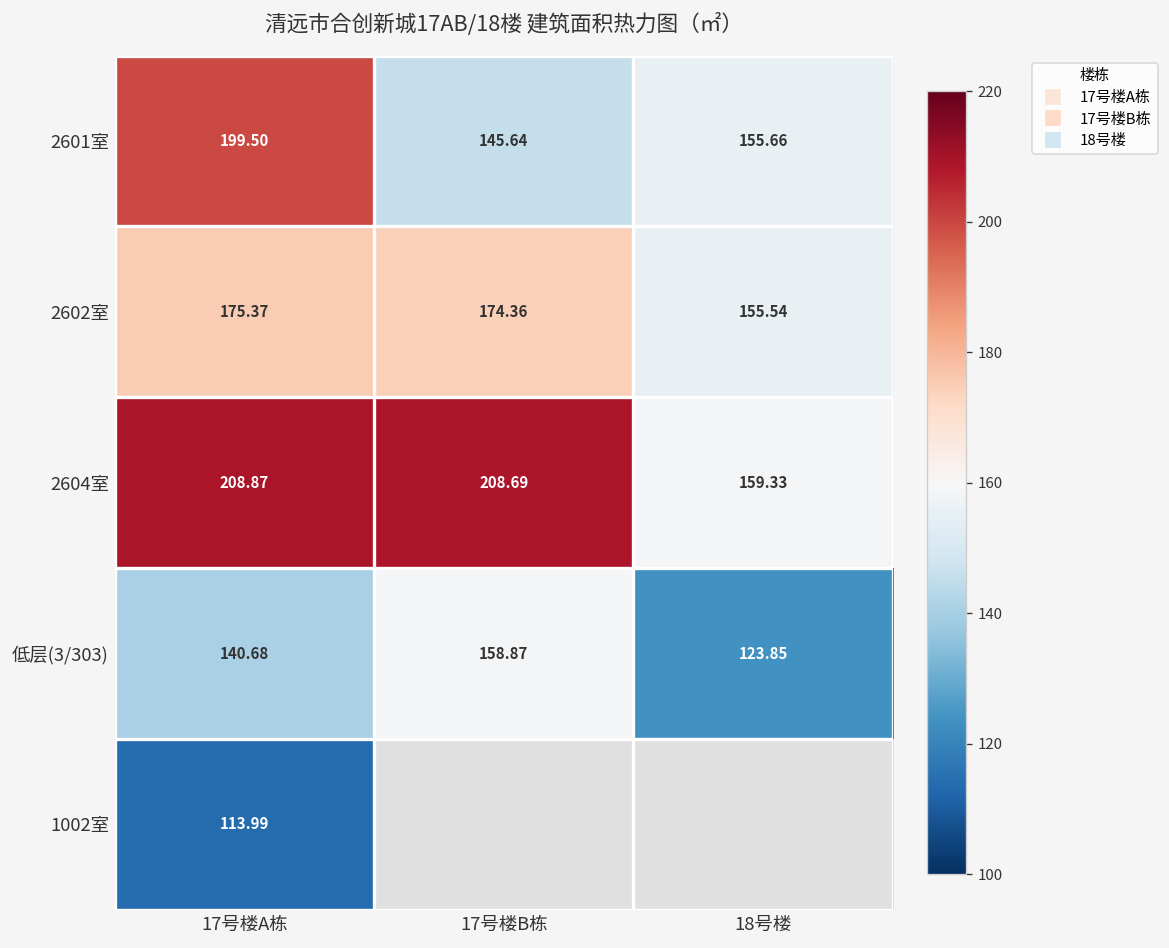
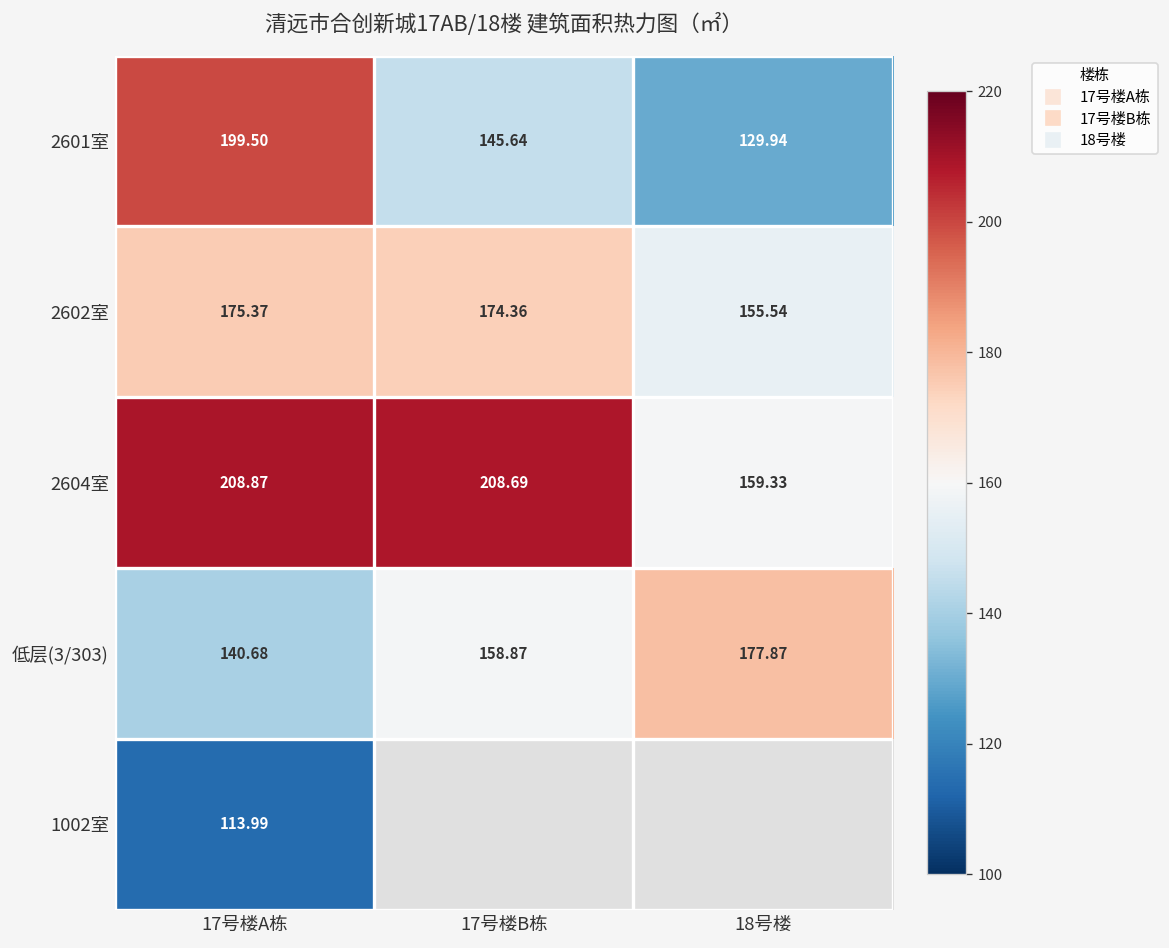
2601室, 18号楼: 155.66 -> 129.94
低层(3/303), 18号楼: 123.85 -> 177.87
